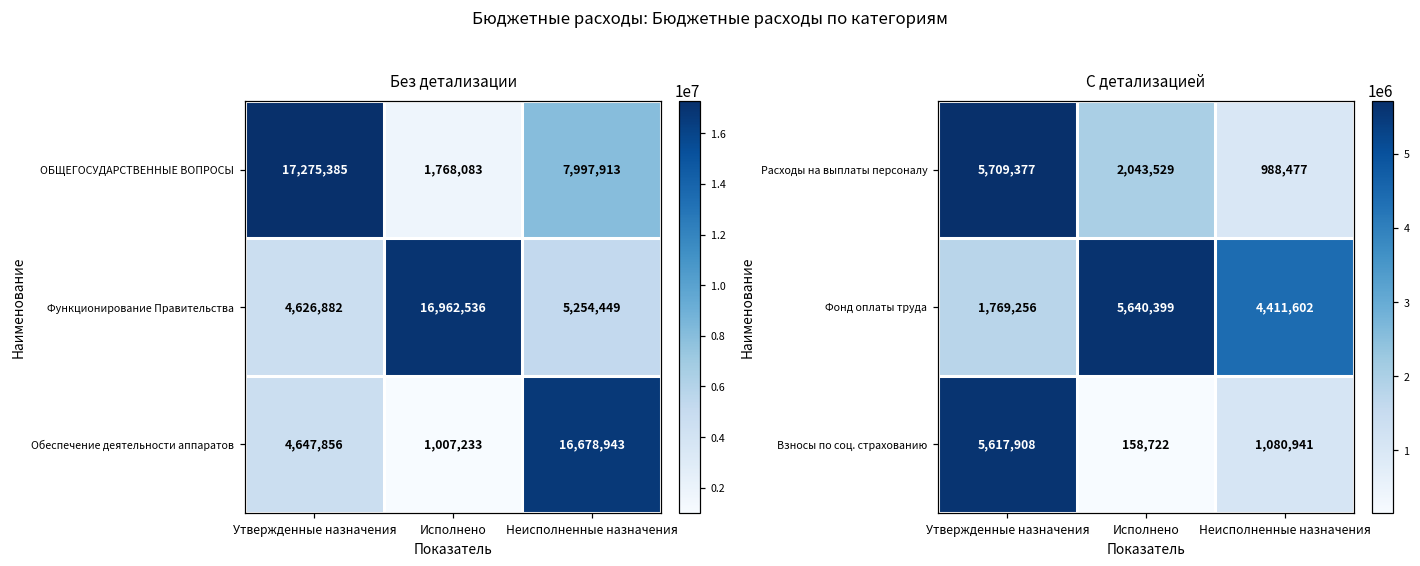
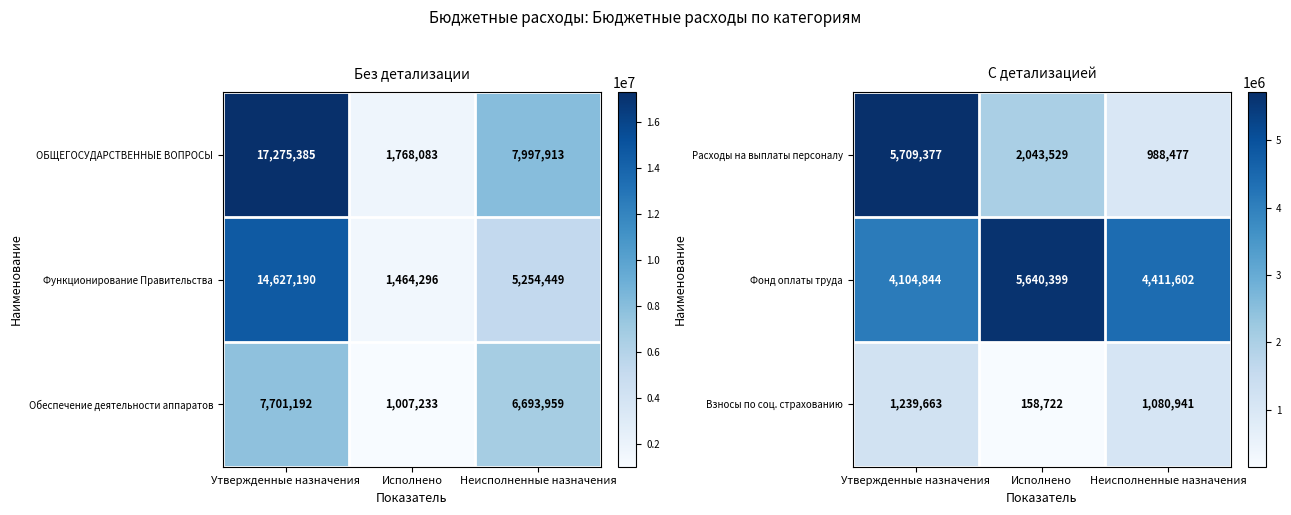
Без детализации, Функционирование Правительства, Утвержденные назначения: 4,626,882 -> 14,627,190
Без детализации, Функционирование Правительства, Исполнено: 16,962,536 -> 1,464,296
Без детализации, Обеспечение деятельности аппаратов, Утвержденные назначения: 4,647,856 -> 7,701,192
Без детализации, Обеспечение деятельности аппаратов, Неисполненные назначения: 16,678,943 -> 6,693,959
С детализацией, Фонд оплаты труда, Утвержденные назначения: 1,769,256 -> 4,104,844
С детализацией, Взносы по соц. страхованию, Утвержденные назначения: 5,617,908 -> 1,239,663
